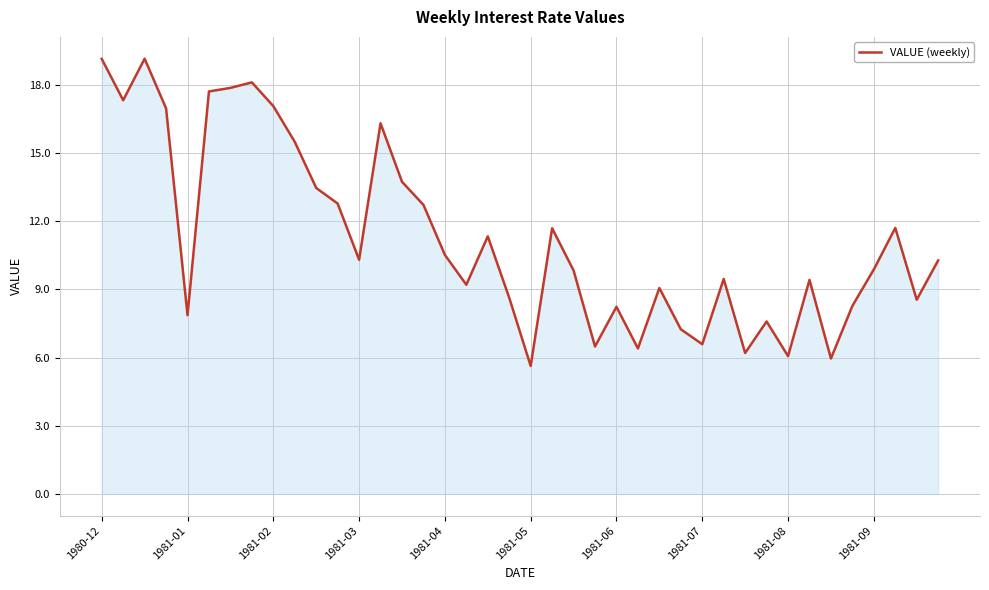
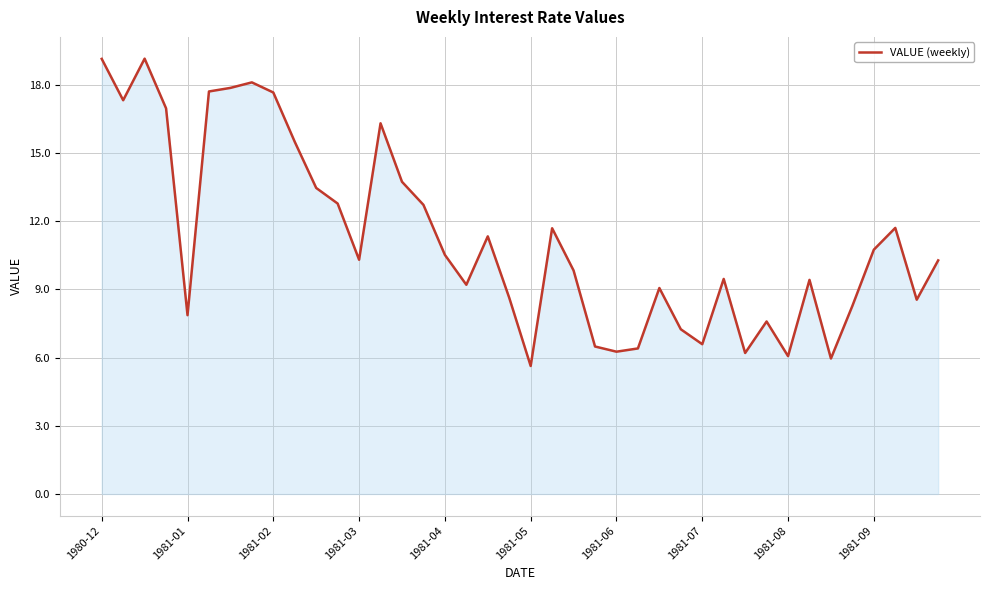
1981-02: 17.1 -> 17.7
1981-06: 8.2 -> 6.3
1981-09: 9.9 -> 10.7
